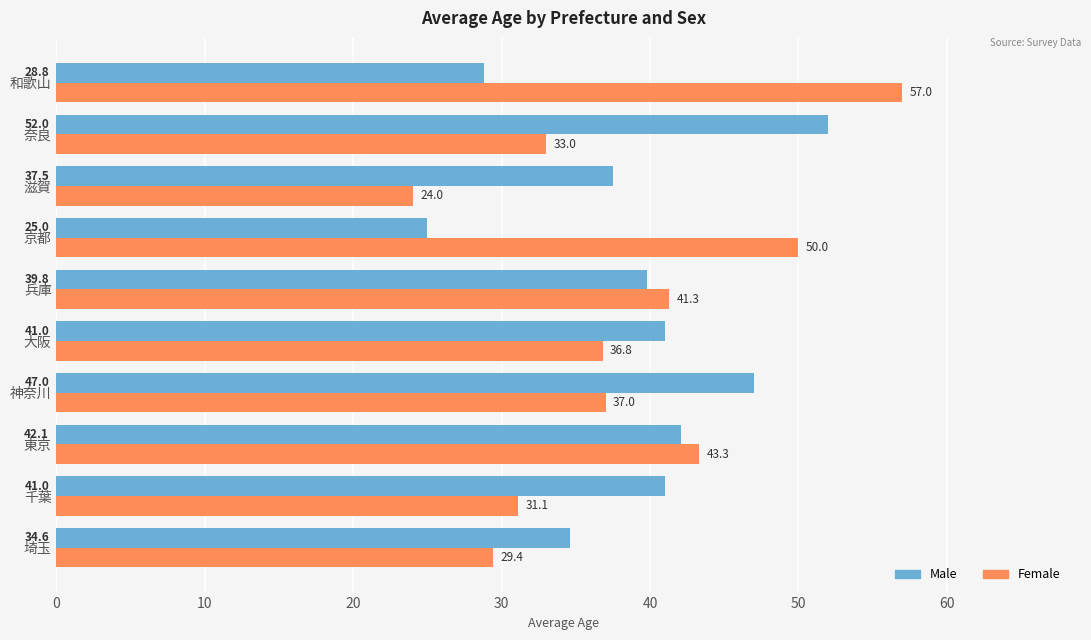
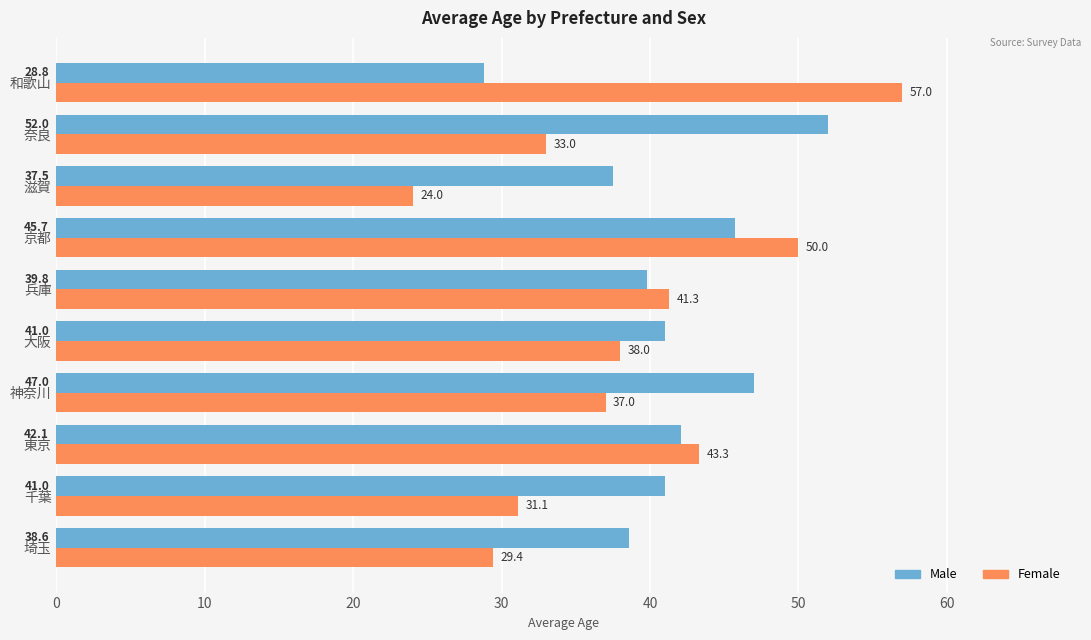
Male, 京都: 25.0 -> 45.7
Female, 大阪: 36.8 -> 38.0
Male, 埼玉: 34.6 -> 38.6
